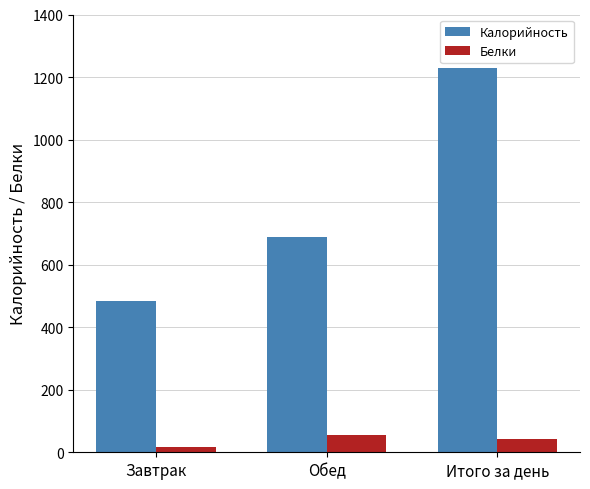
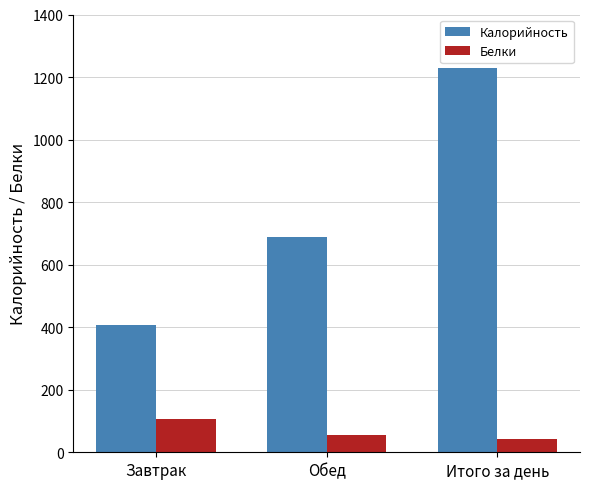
Калорийность, Завтрак: 480 -> 410
Белки, Завтрак: 20 -> 110
